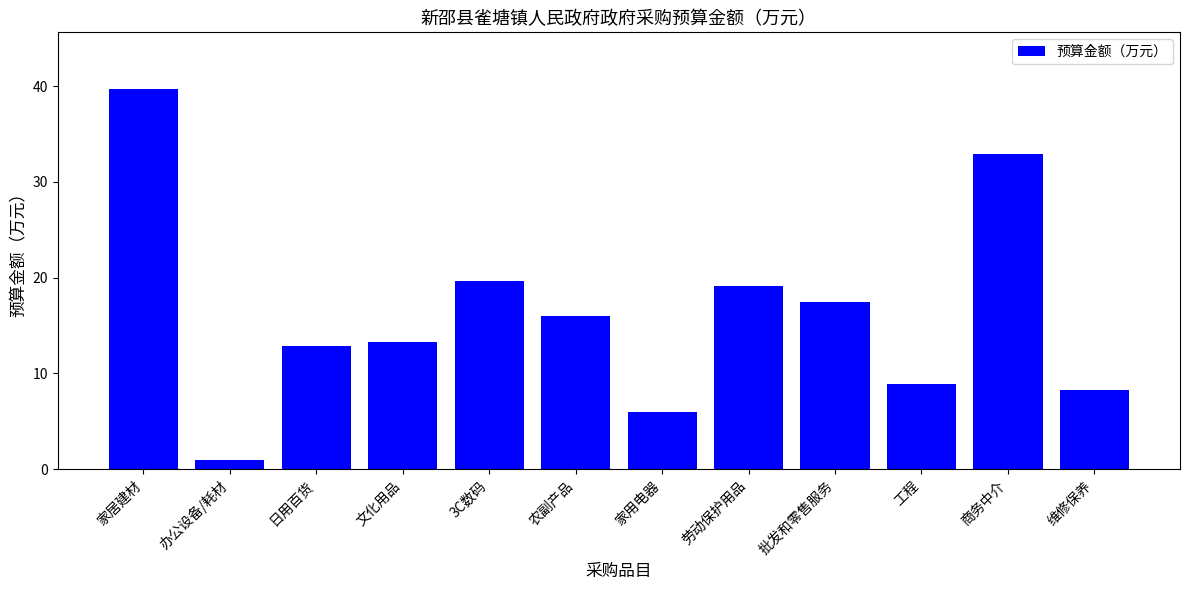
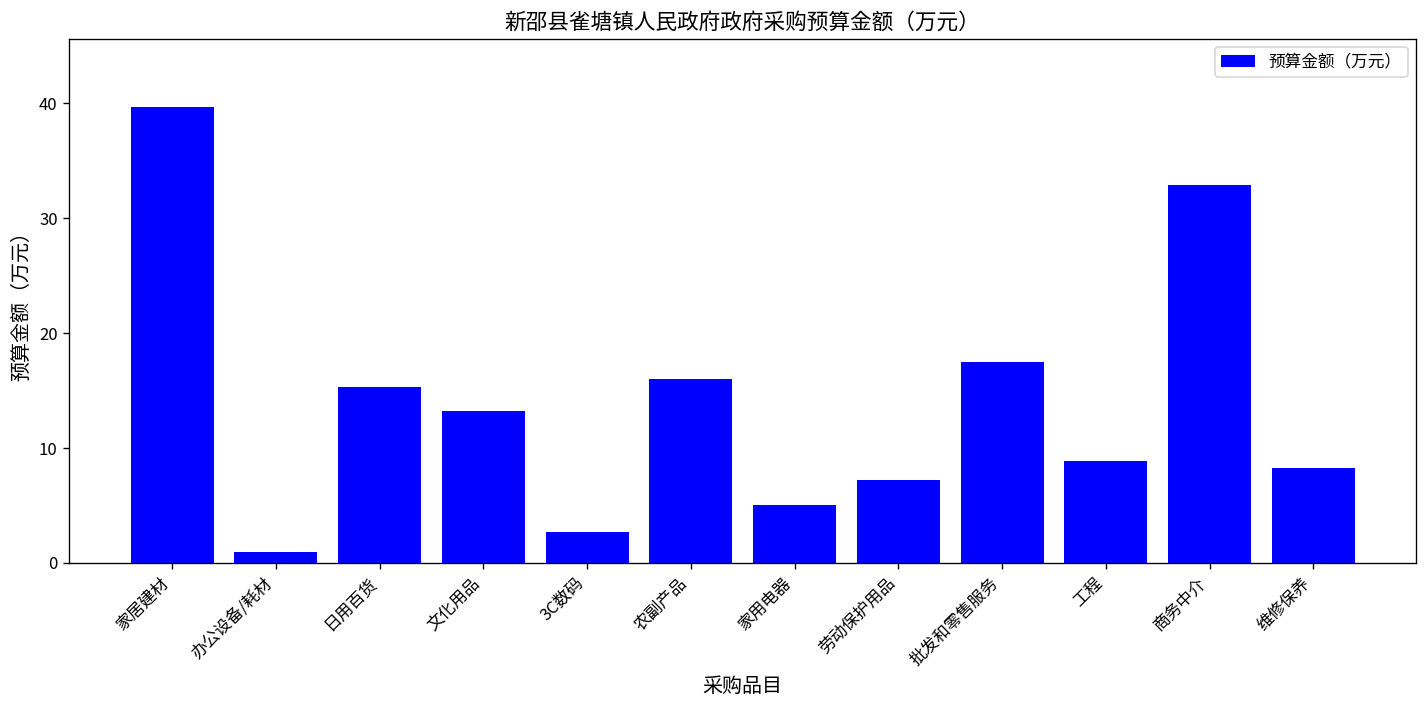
日用百货: 13 -> 15
3C数码: 20 -> 3
家用电器: 6 -> 5
劳动保护用品: 19 -> 7
